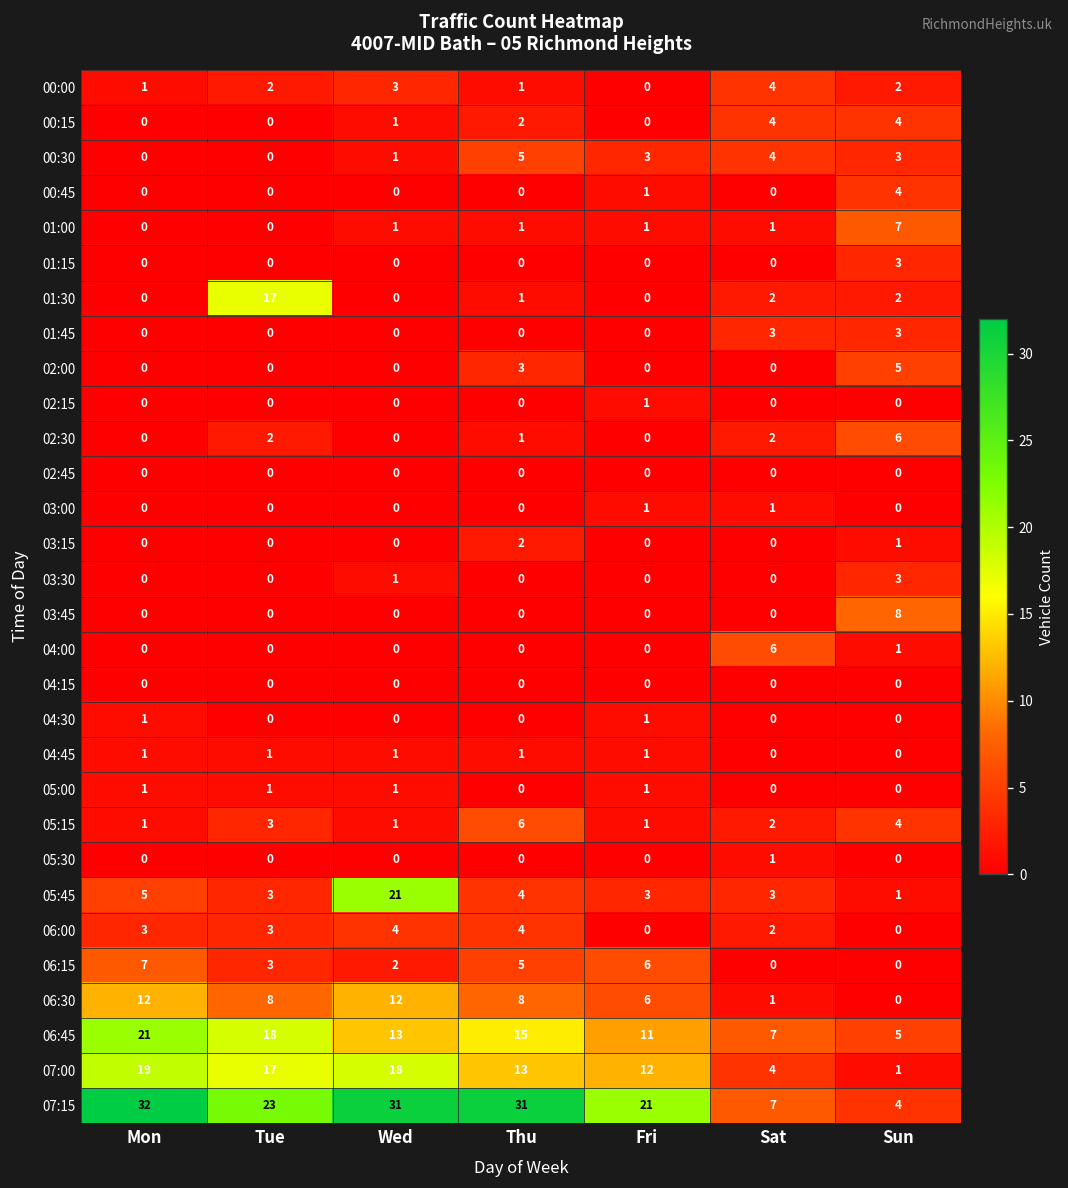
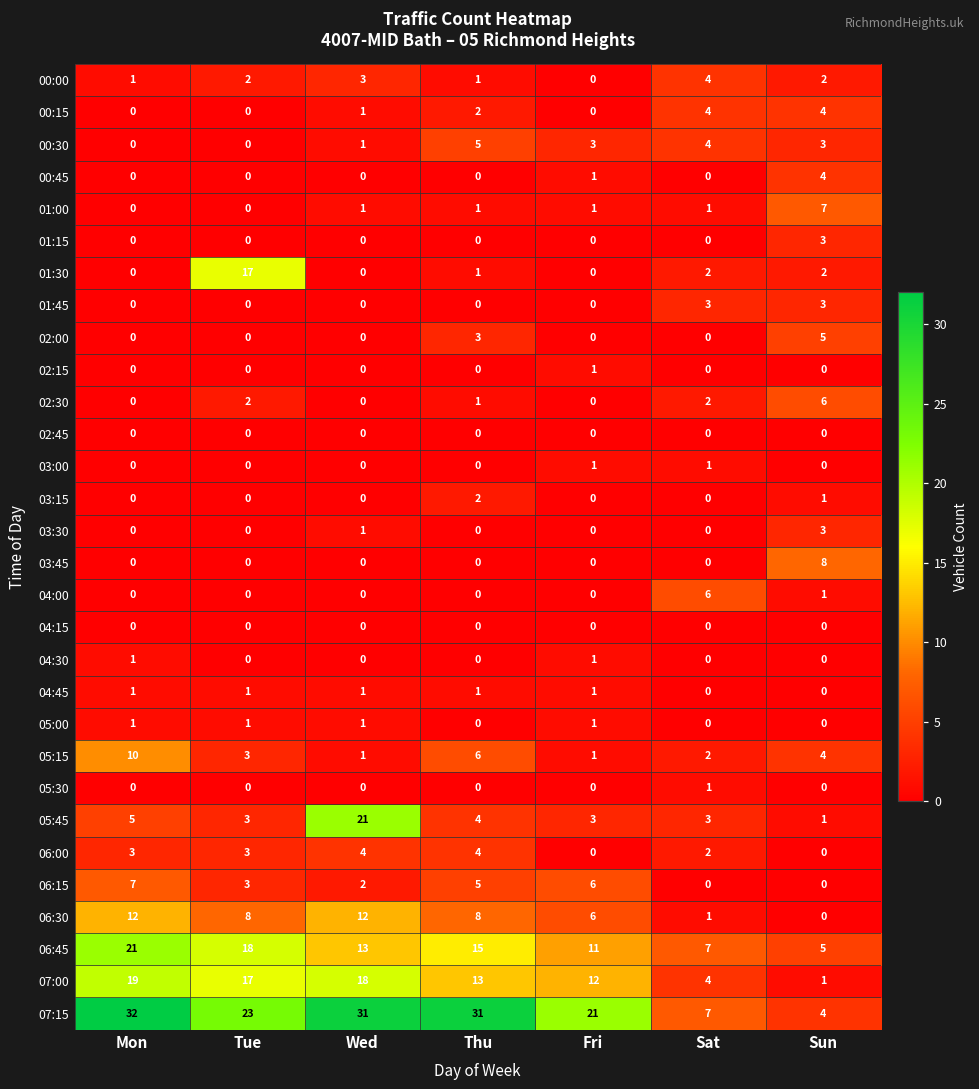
05:15, Mon: 1 -> 10
